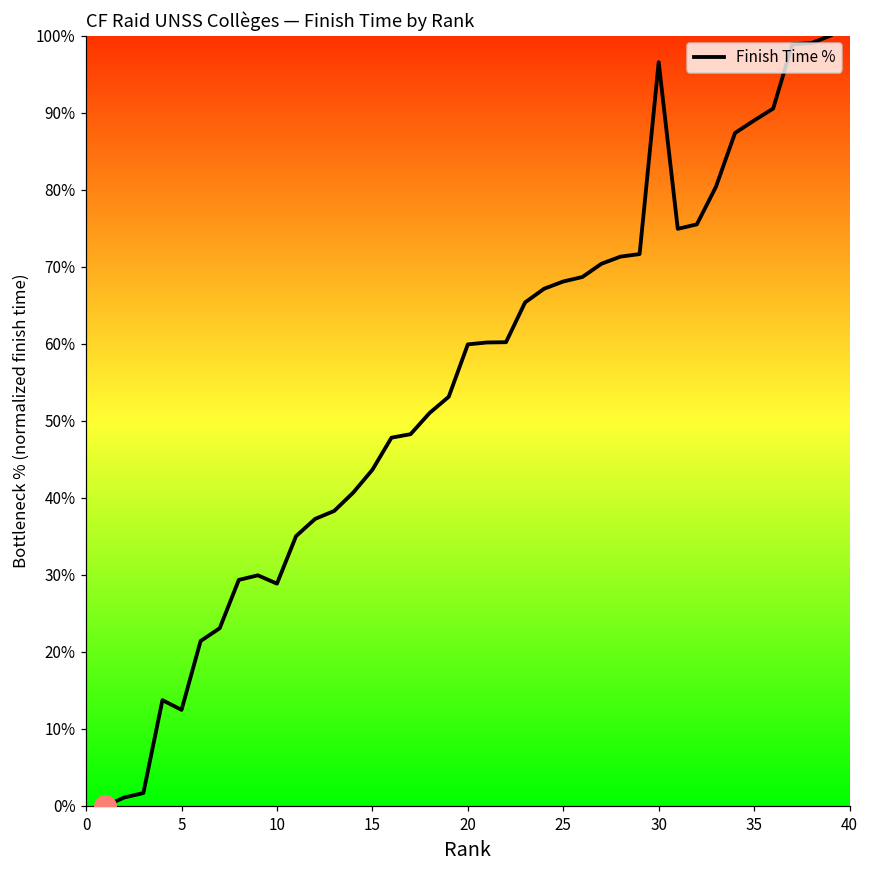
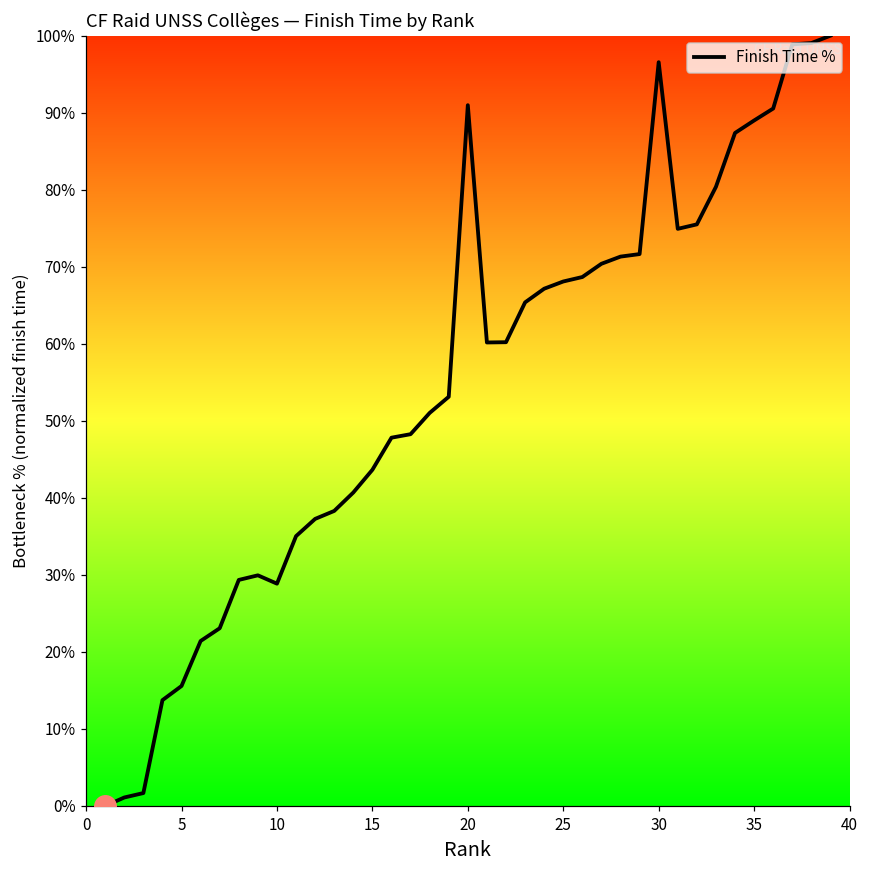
Finish Time %, 5: 12% -> 16%
Finish Time %, 20: 60% -> 91%
